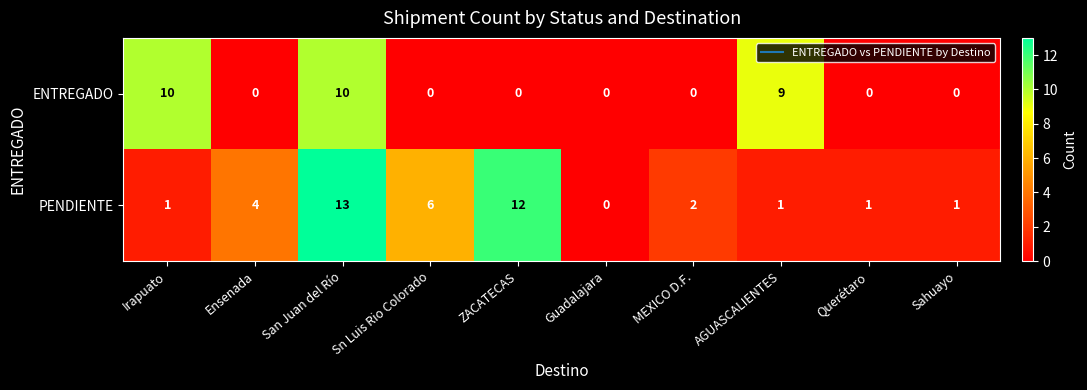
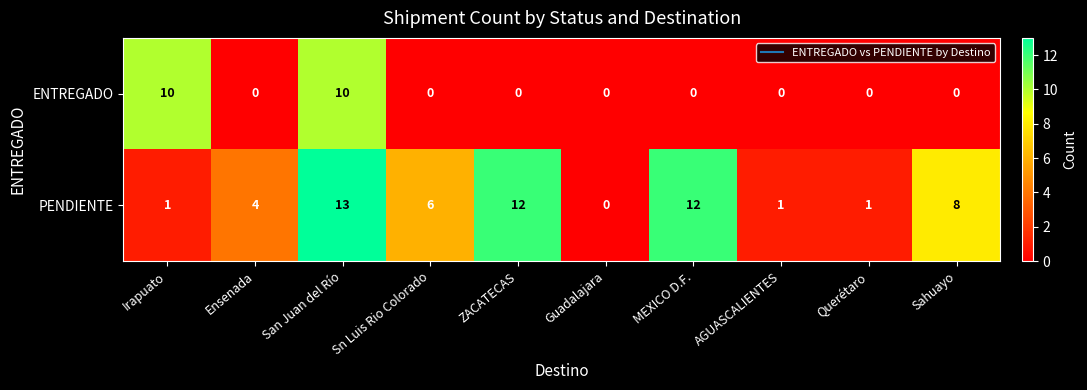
ENTREGADO, AGUASCALIENTES: 9 -> 0
PENDIENTE, MEXICO D.F.: 2 -> 12
PENDIENTE, Sahuayo: 1 -> 8
